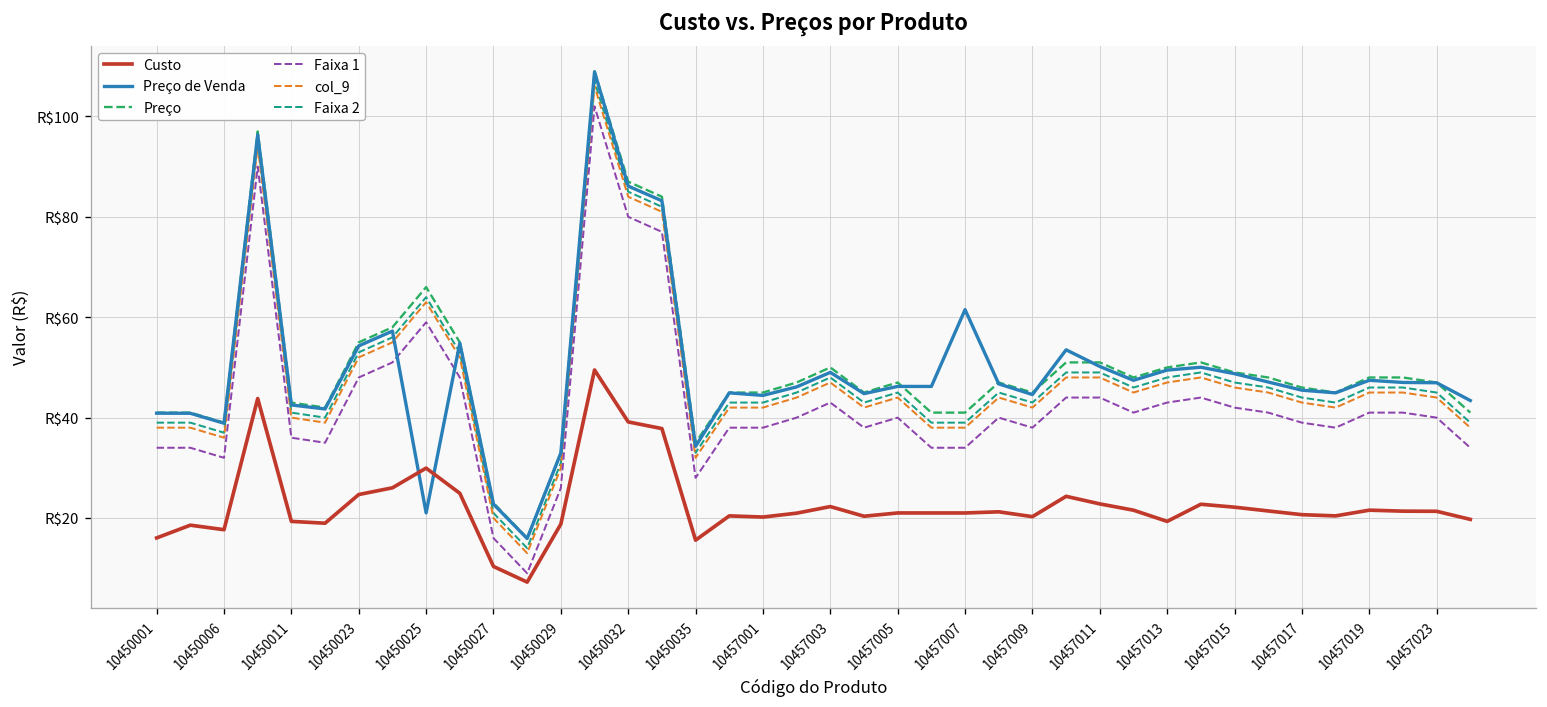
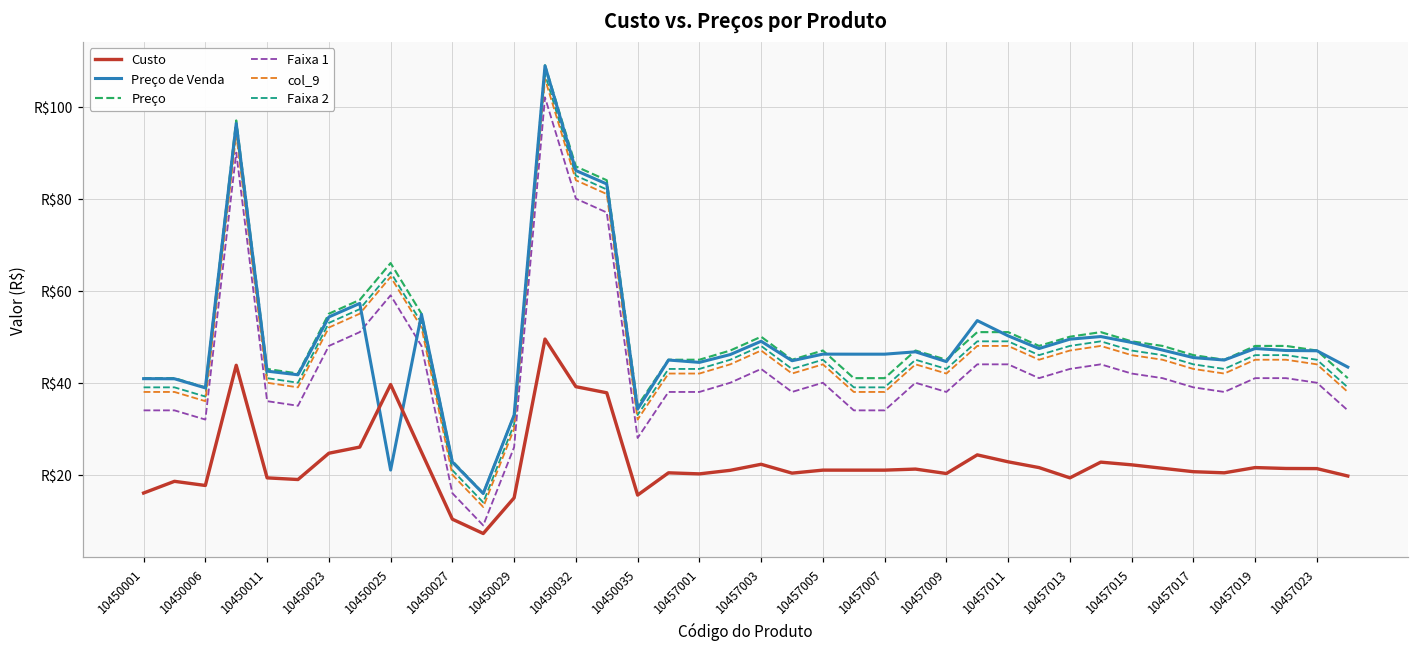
Custo, 10450025: R$30 -> R$40
Custo, 10450029: R$19 -> R$15
Preço de Venda, 10457007: R$62 -> R$46
